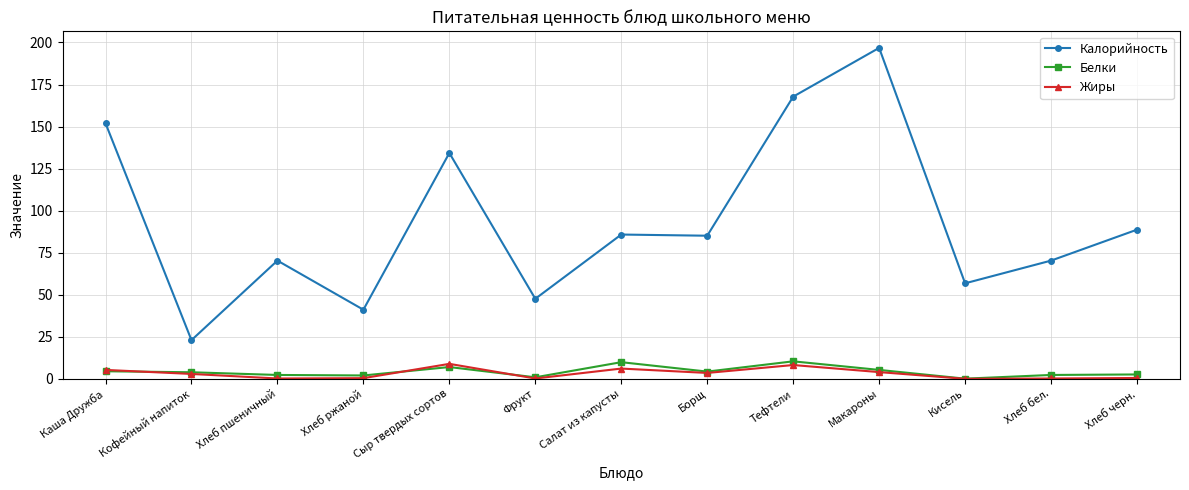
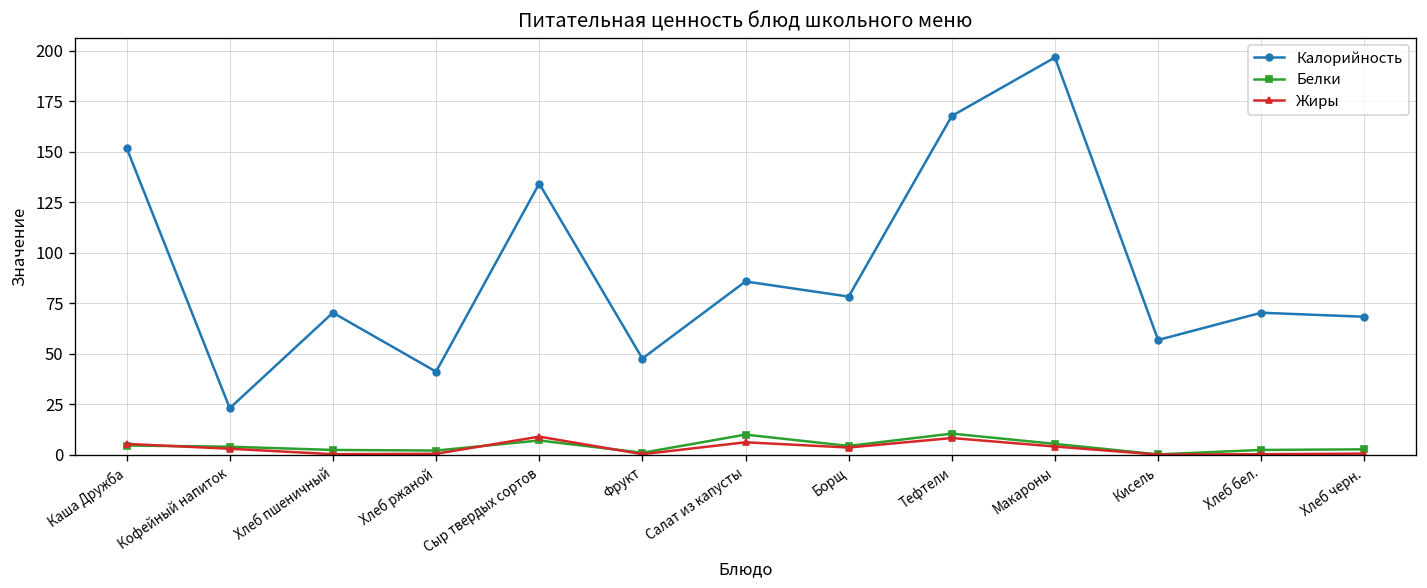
Калорийность, Борщ: 85 -> 78
Калорийность, Хлеб черн.: 89 -> 68
